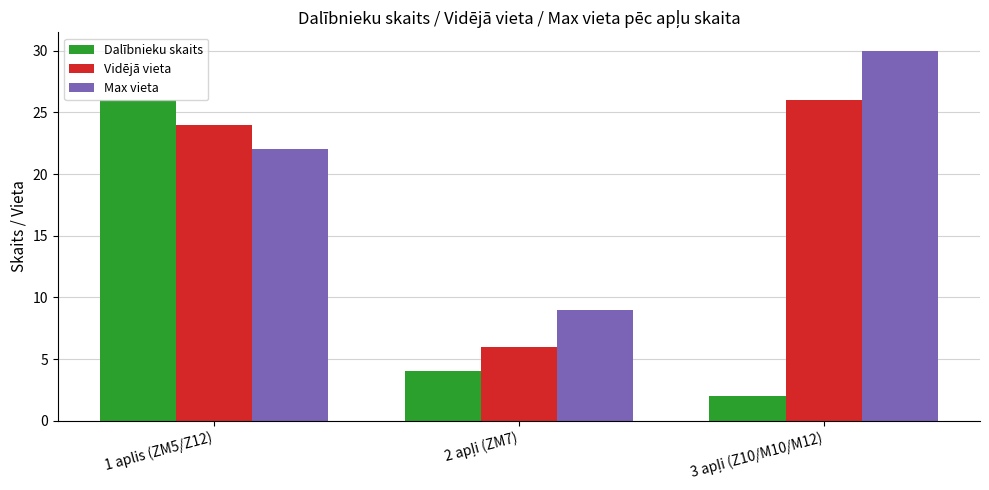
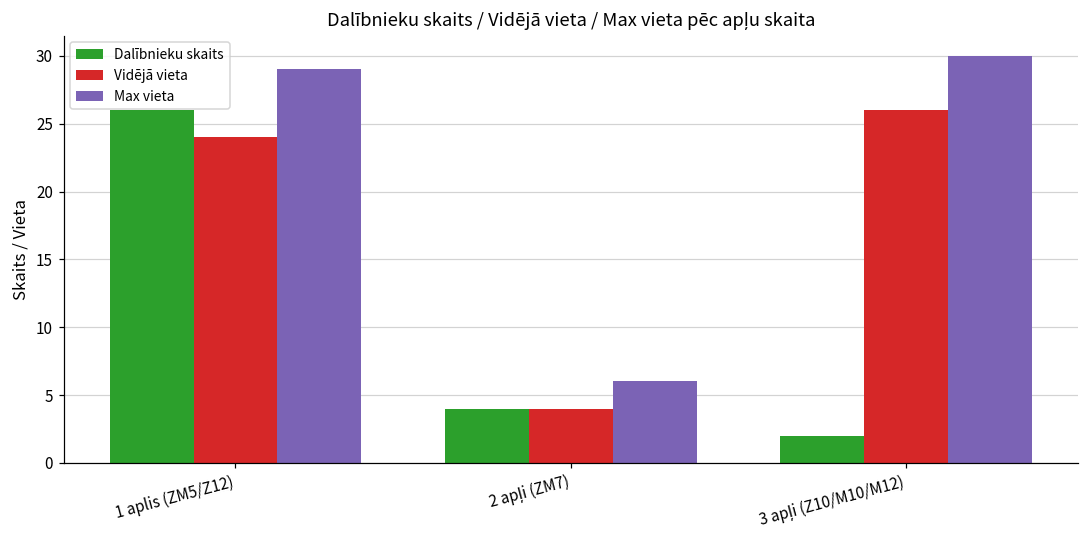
Max vieta, 1 aplis (ZM5/Z12): 22 -> 29
Vidējā vieta, 2 apļi (ZM7): 6 -> 4
Max vieta, 2 apļi (ZM7): 9 -> 6
